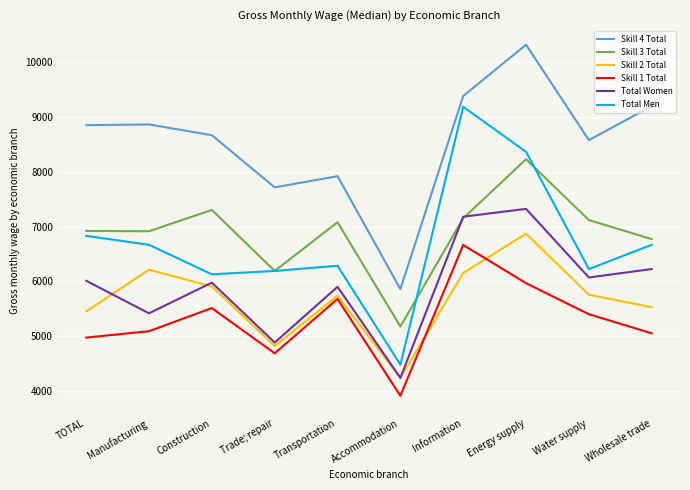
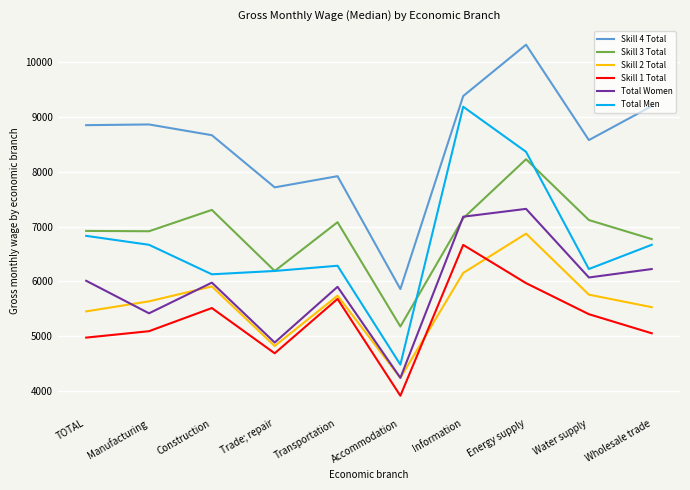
Skill 2 Total, Manufacturing: 6200 -> 5600
